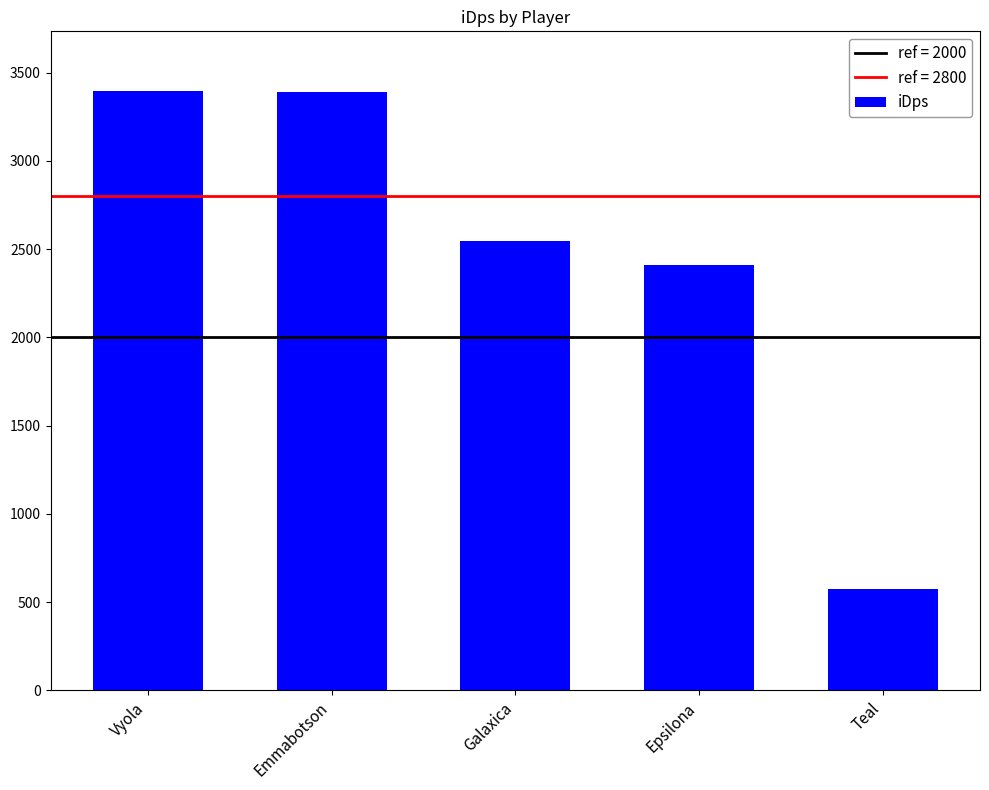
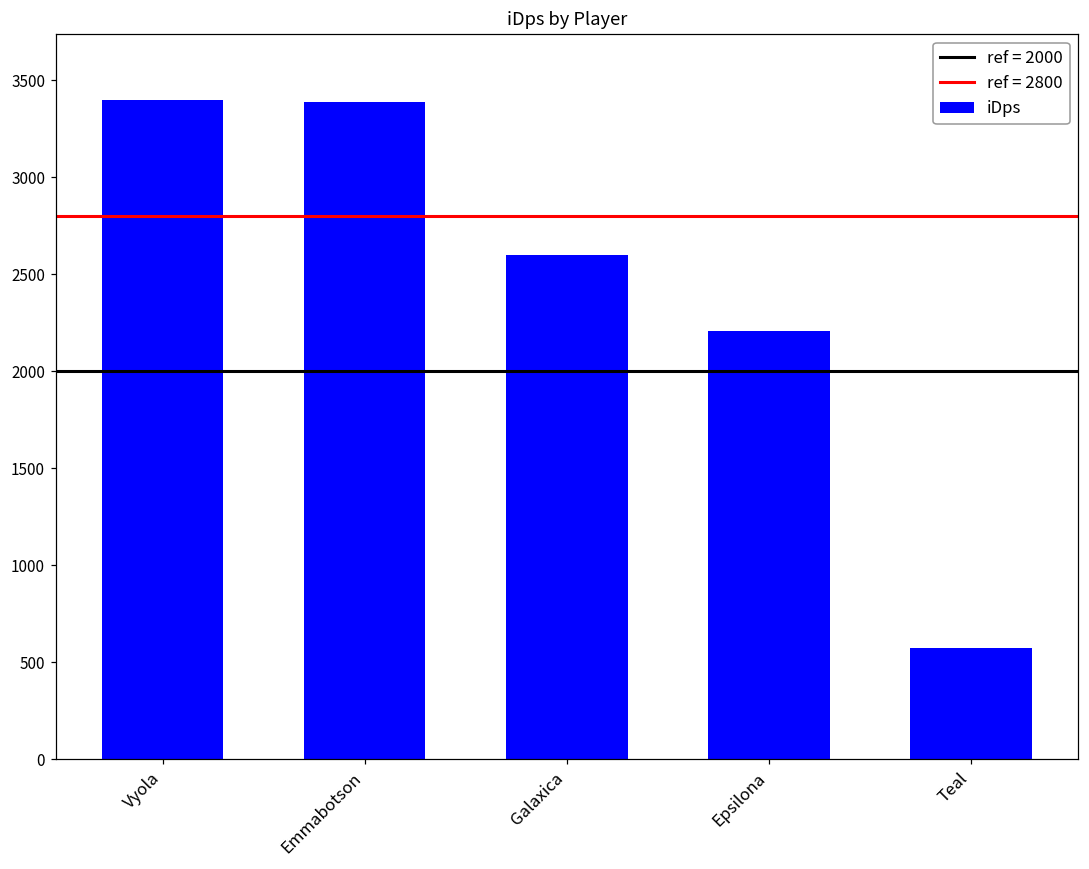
Galaxica: 2550 -> 2600
Epsilona: 2410 -> 2210
